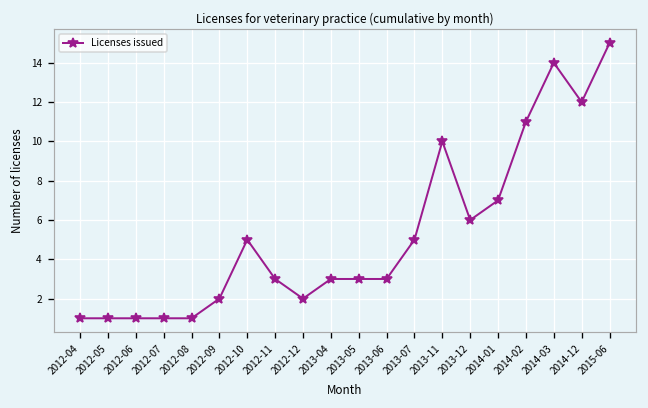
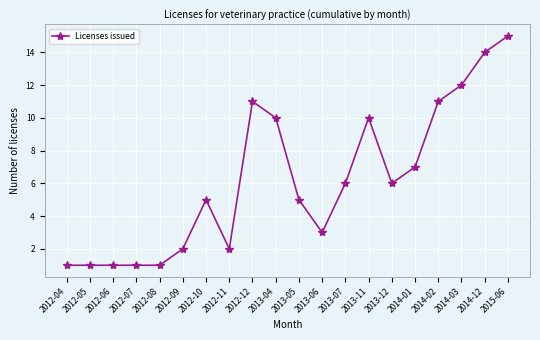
2012-11: 3 -> 2
2012-12: 2 -> 11
2013-04: 3 -> 10
2013-05: 3 -> 5
2013-07: 5 -> 6
2014-03: 14 -> 12
2014-12: 12 -> 14
